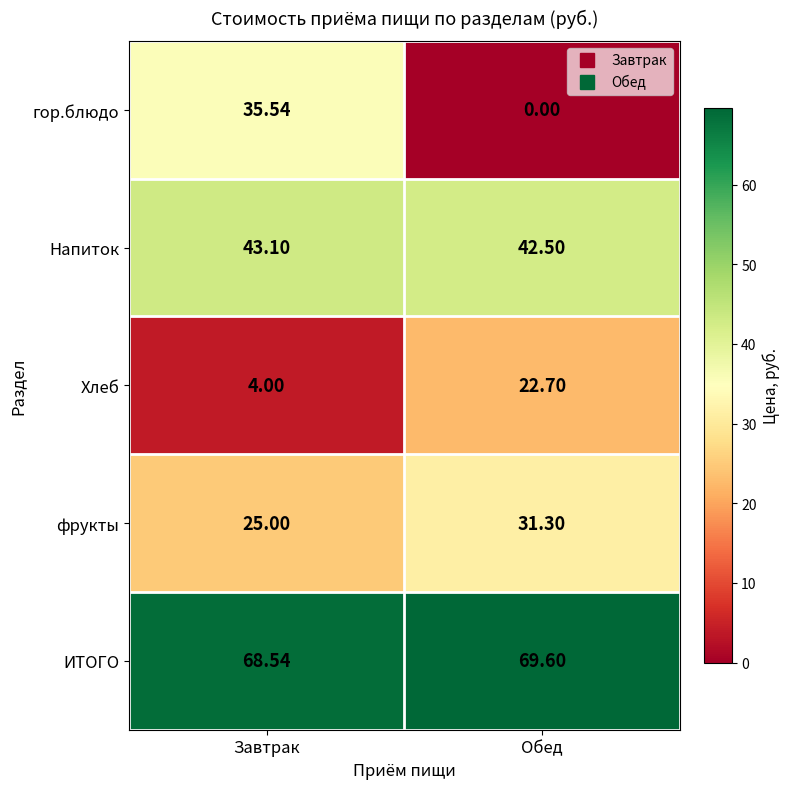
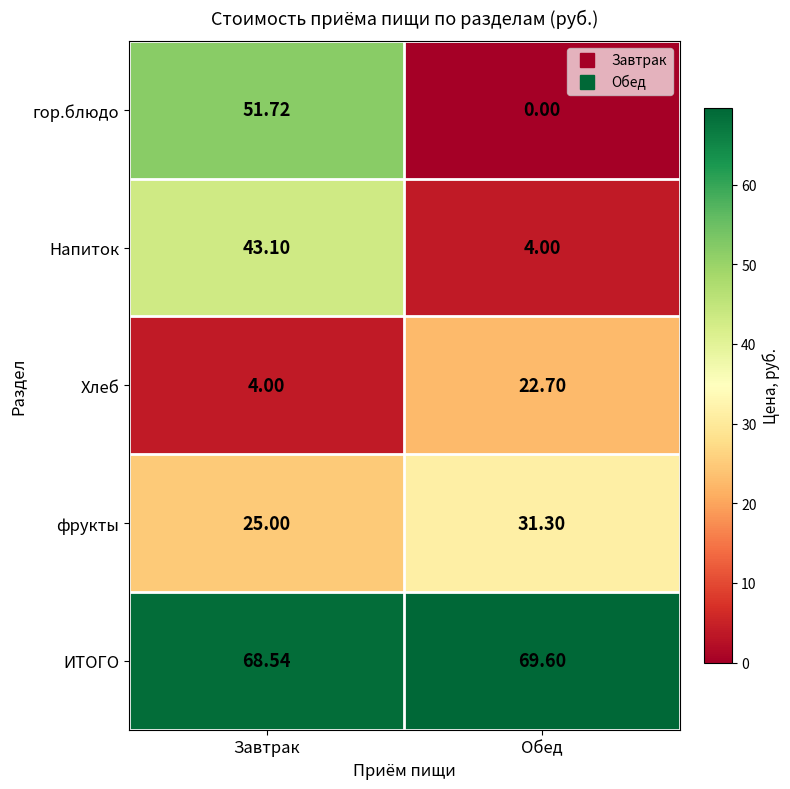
гор.блюдо, Завтрак: 35.54 -> 51.72
Напиток, Обед: 42.50 -> 4.00
